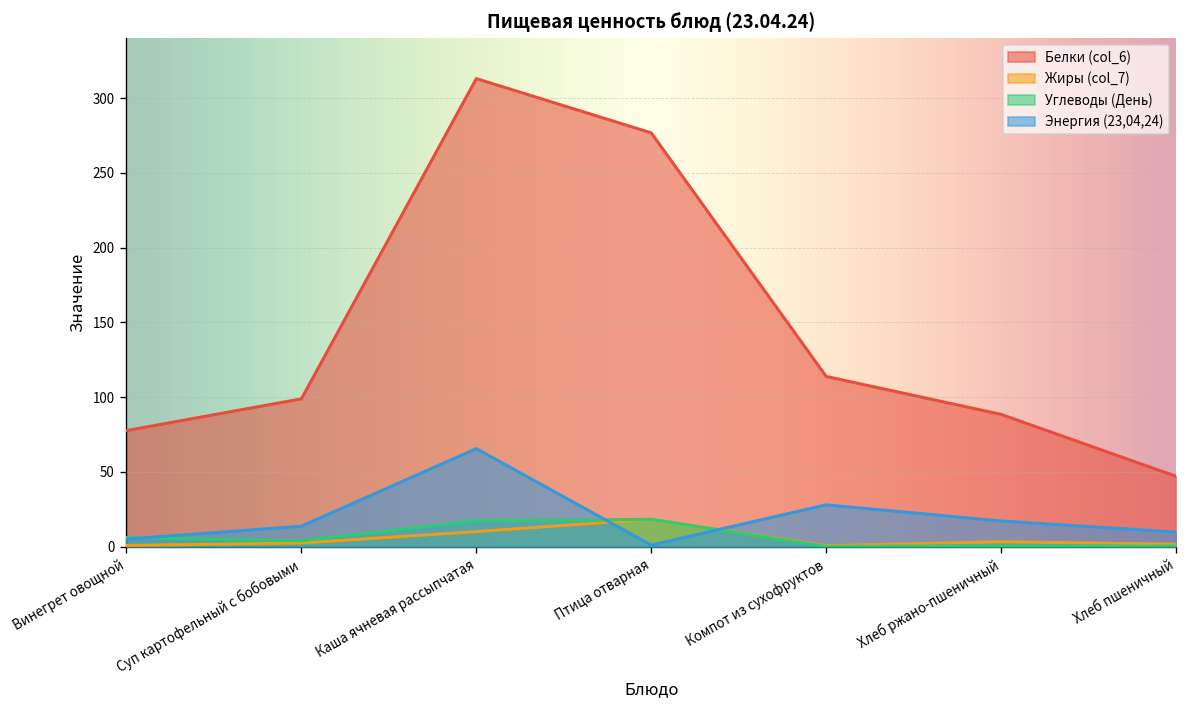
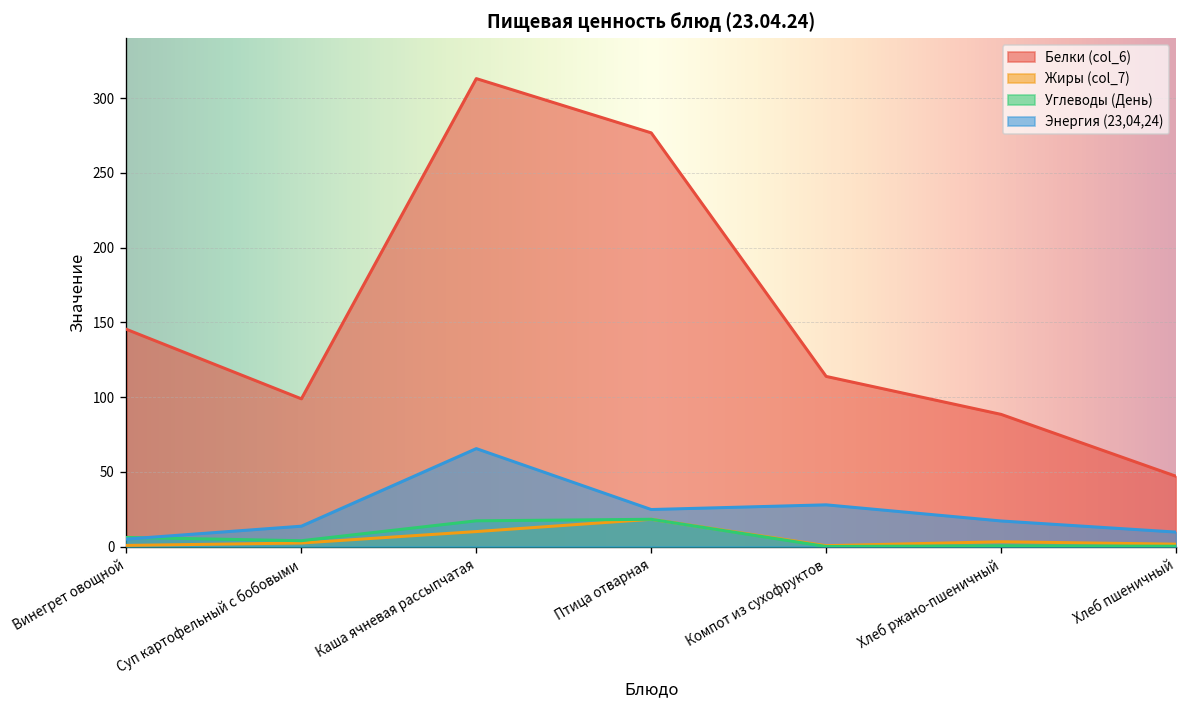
Белки (col_6), Винегрет овощной: 78 -> 145
Энергия (23,04,24), Птица отварная: 1 -> 25
